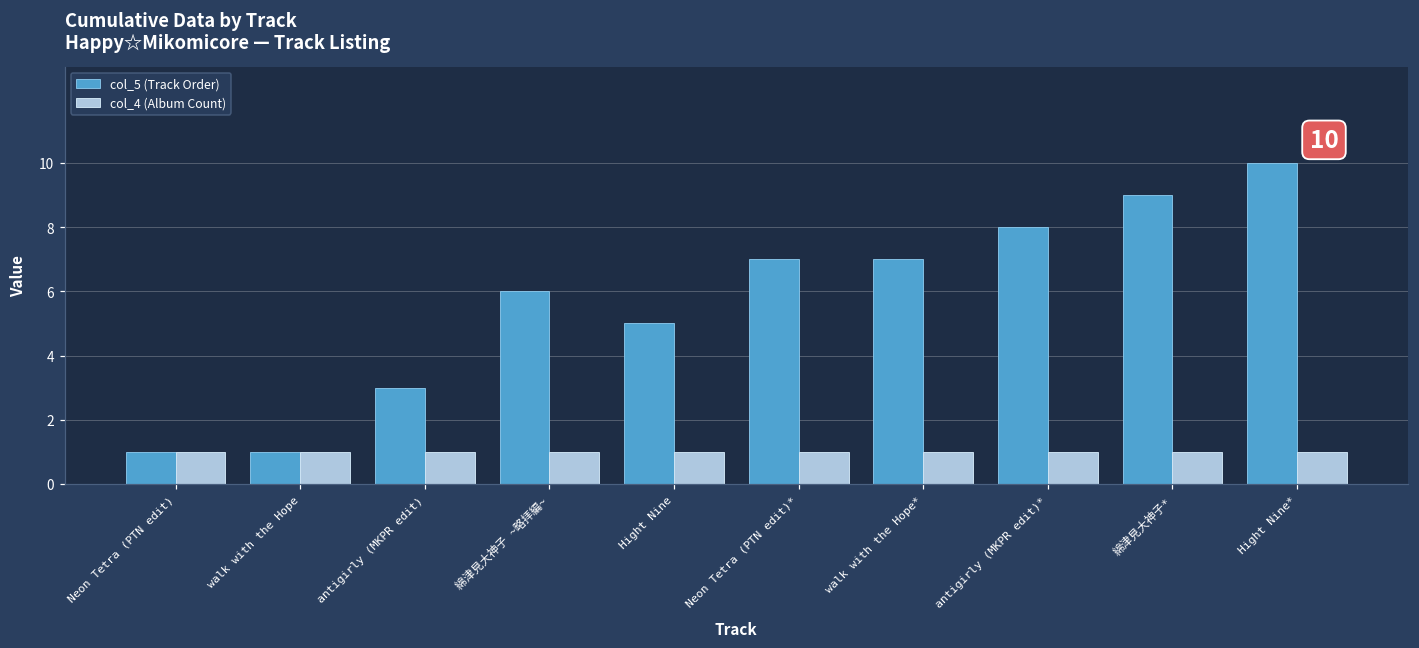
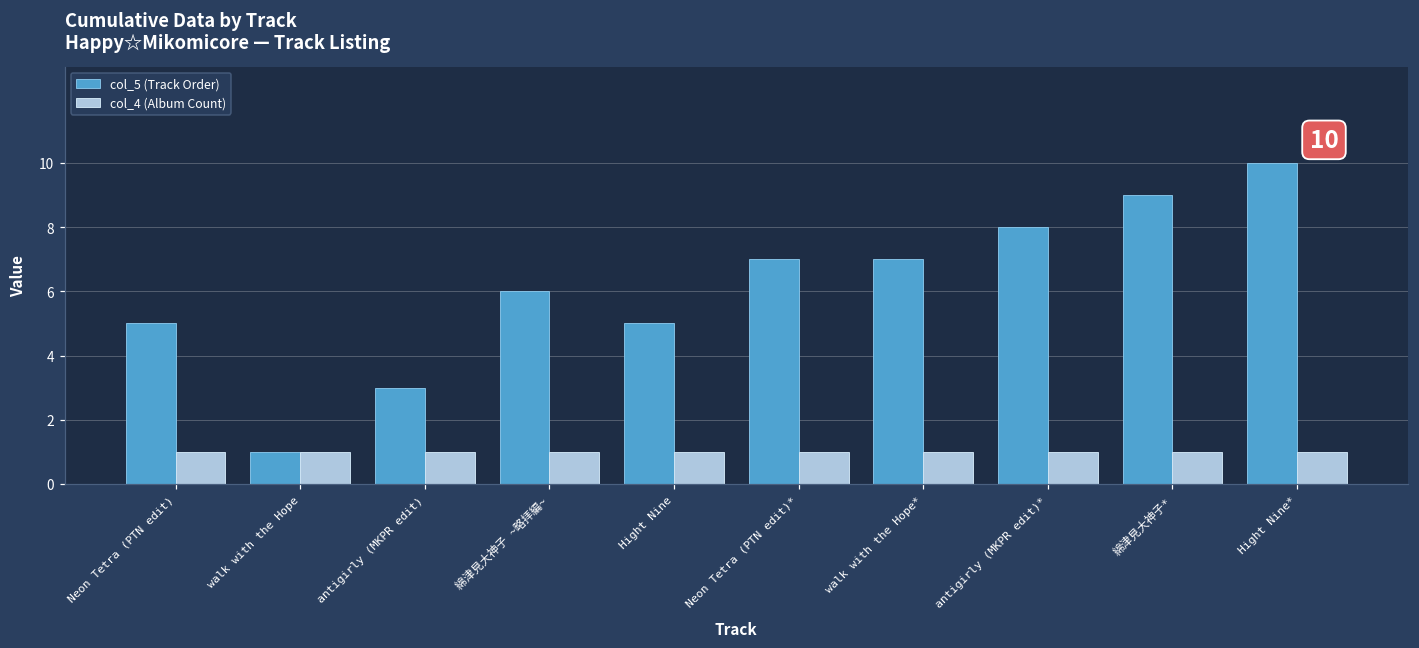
col_5 (Track Order), Neon Tetra (PTN edit): 1 -> 5
